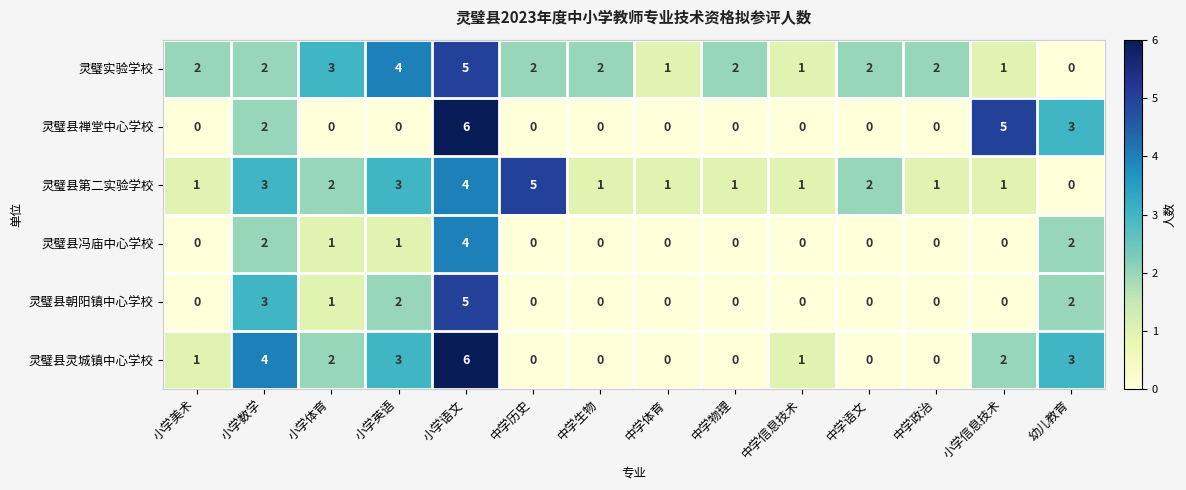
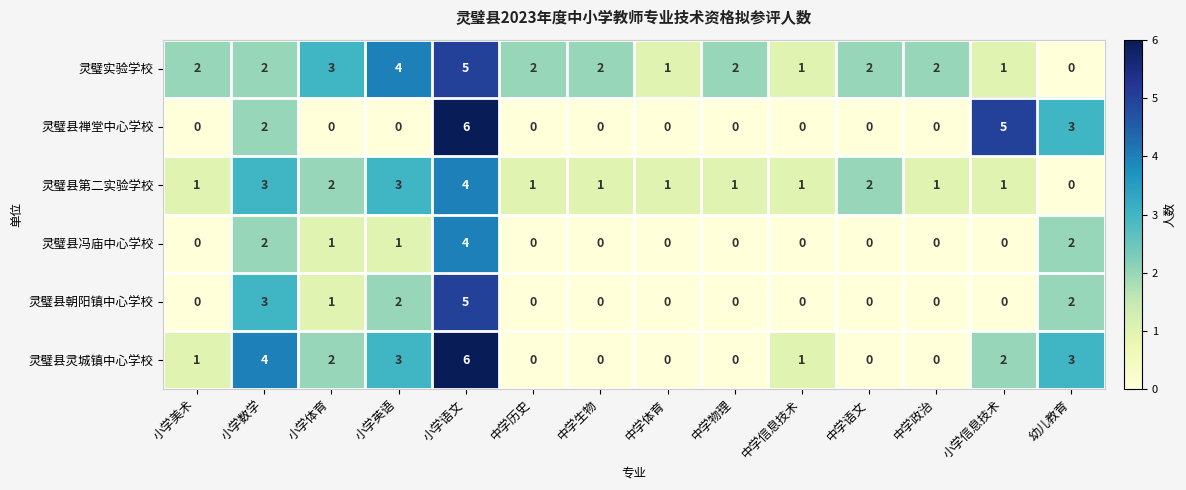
灵璧县第二实验学校, 中学历史: 5 -> 1
